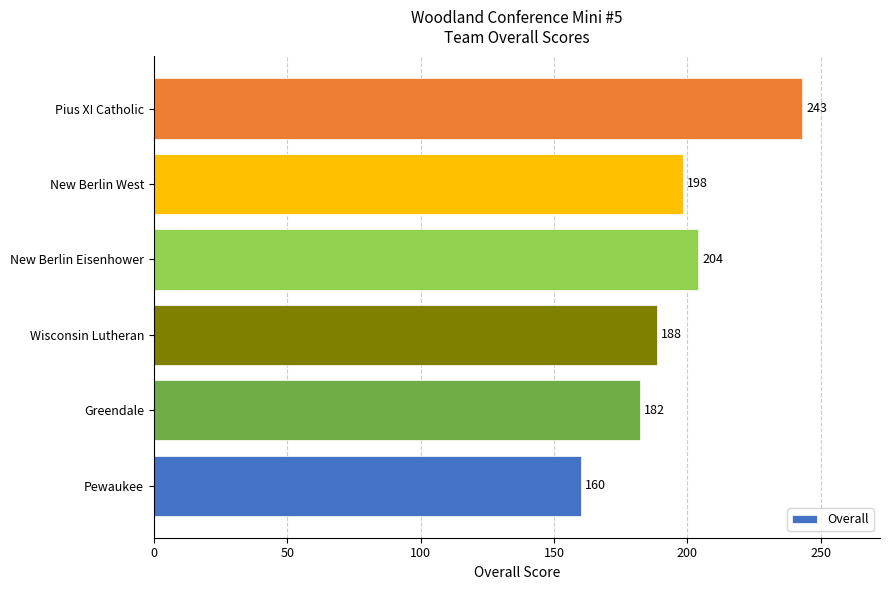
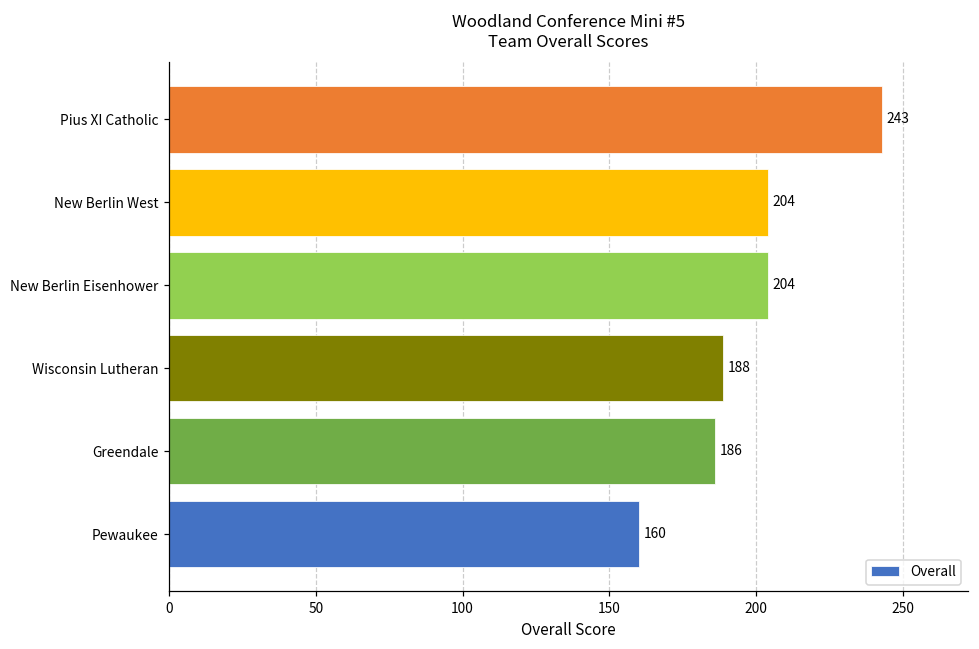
New Berlin West: 198 -> 204
Greendale: 182 -> 186
